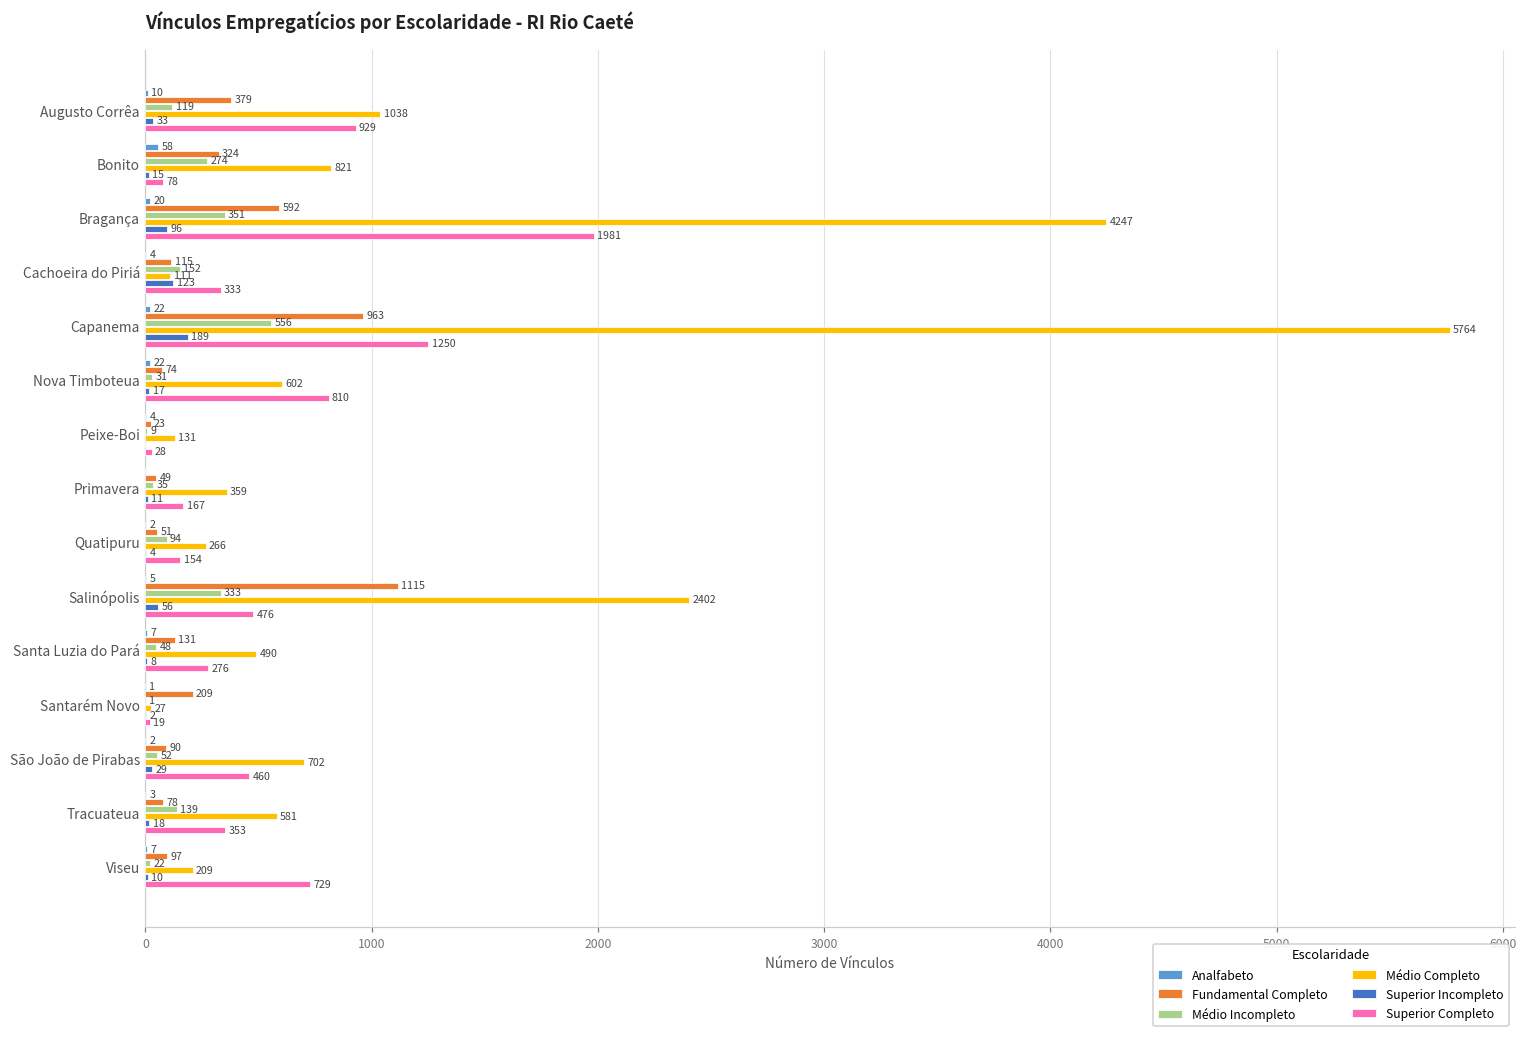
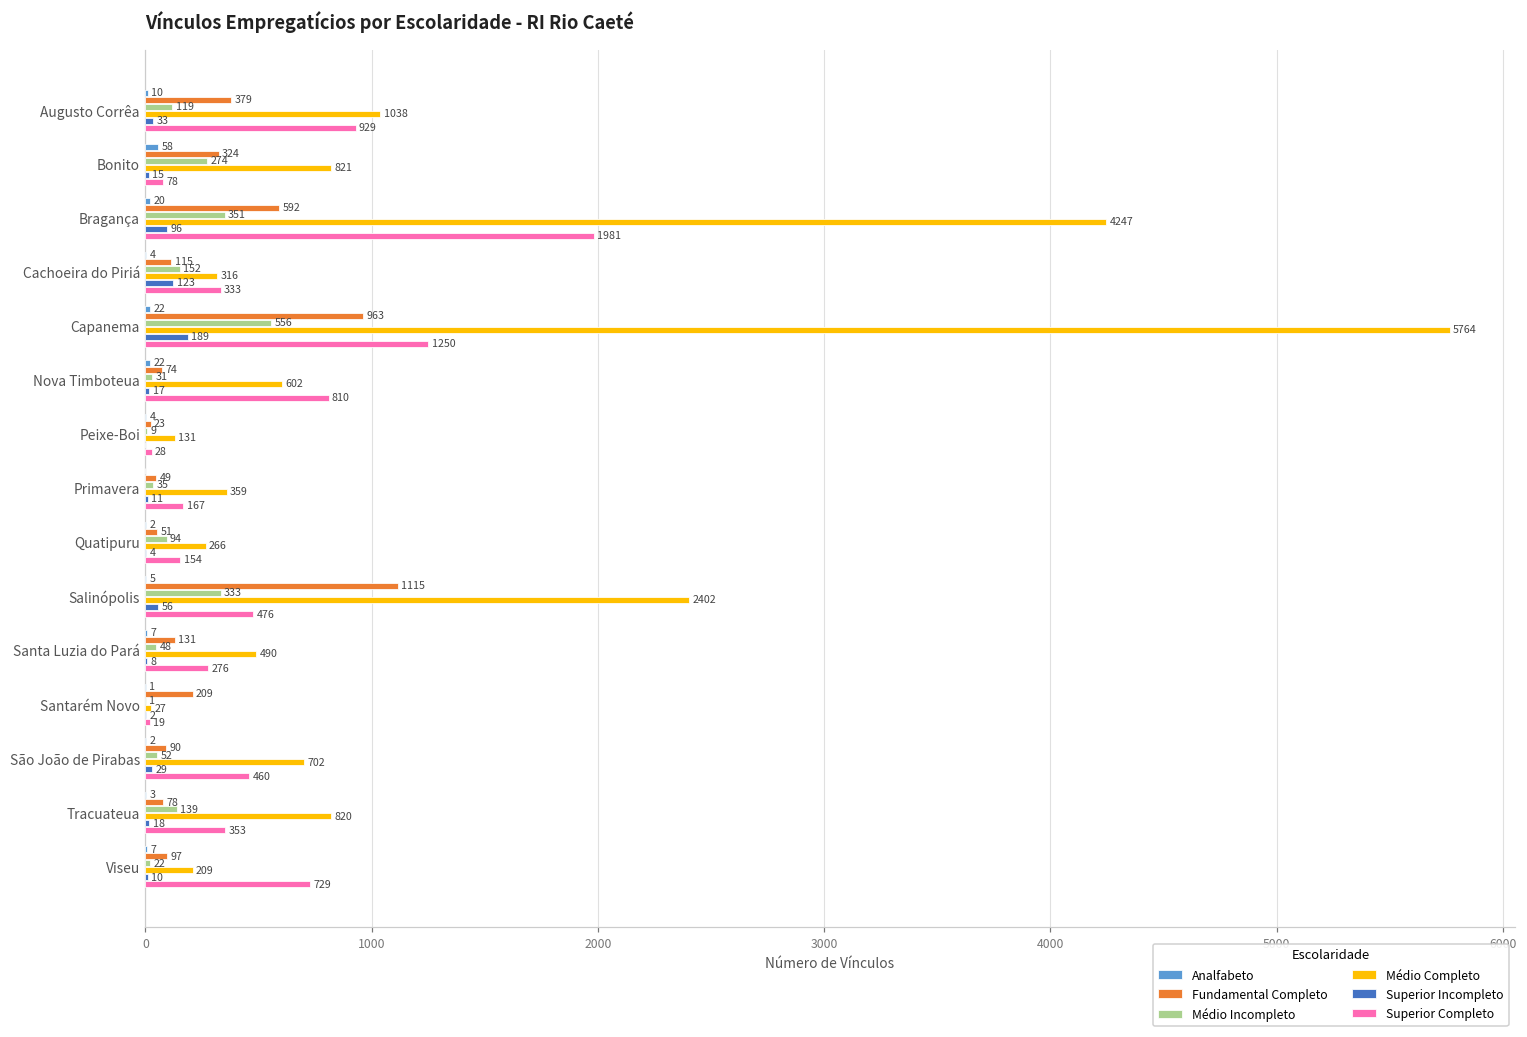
Médio Completo, Cachoeira do Piriá: 111 -> 316
Médio Completo, Tracuateua: 581 -> 820
